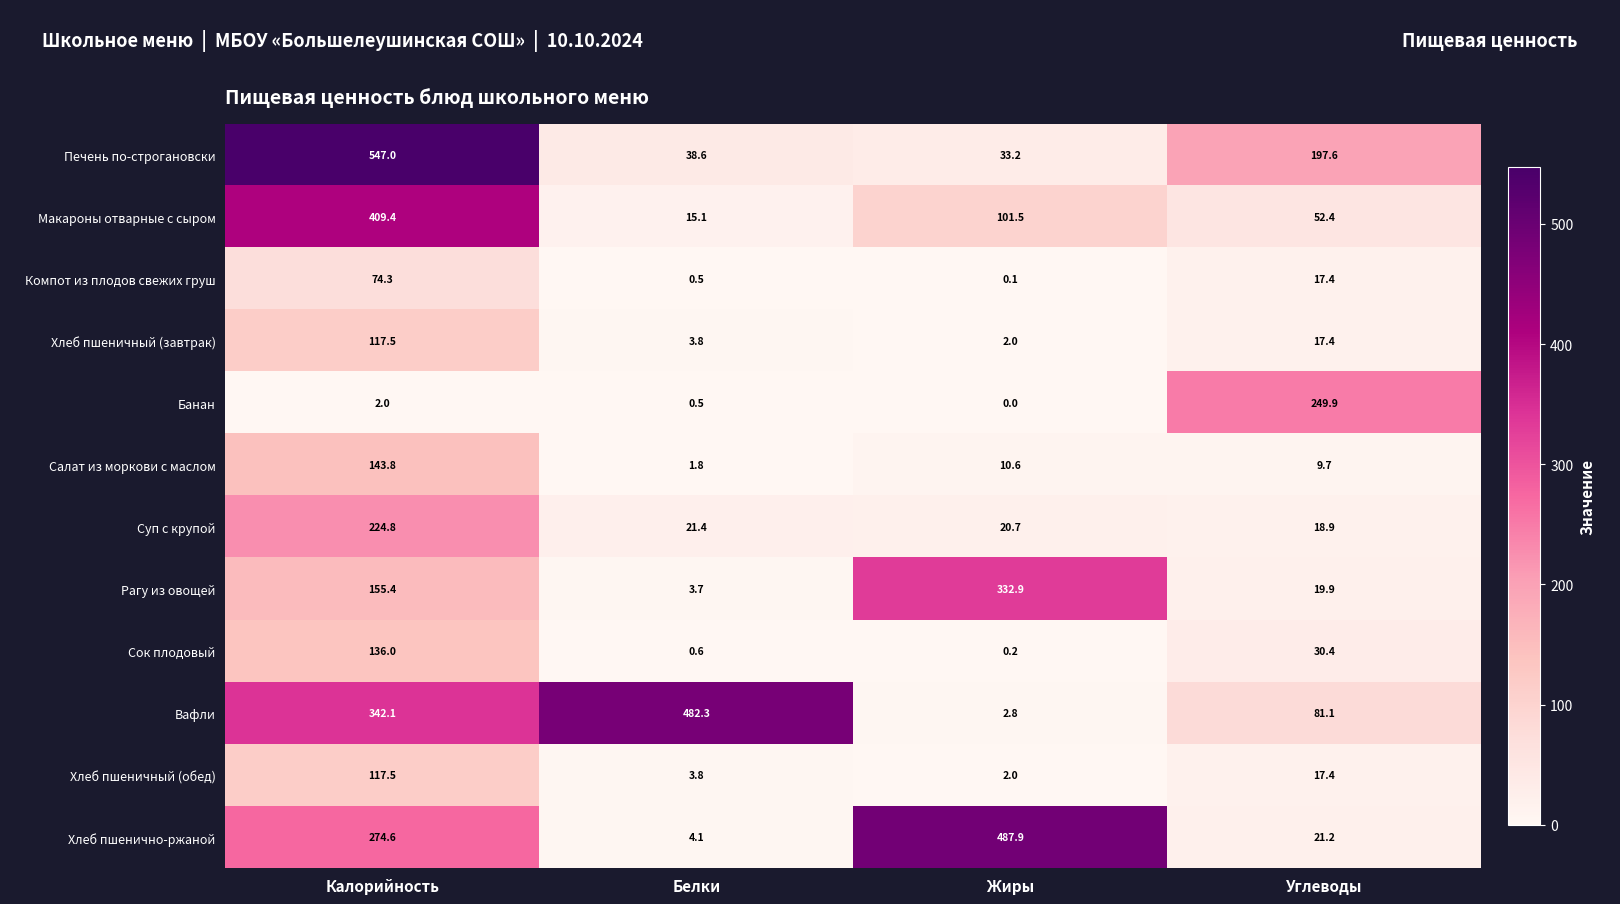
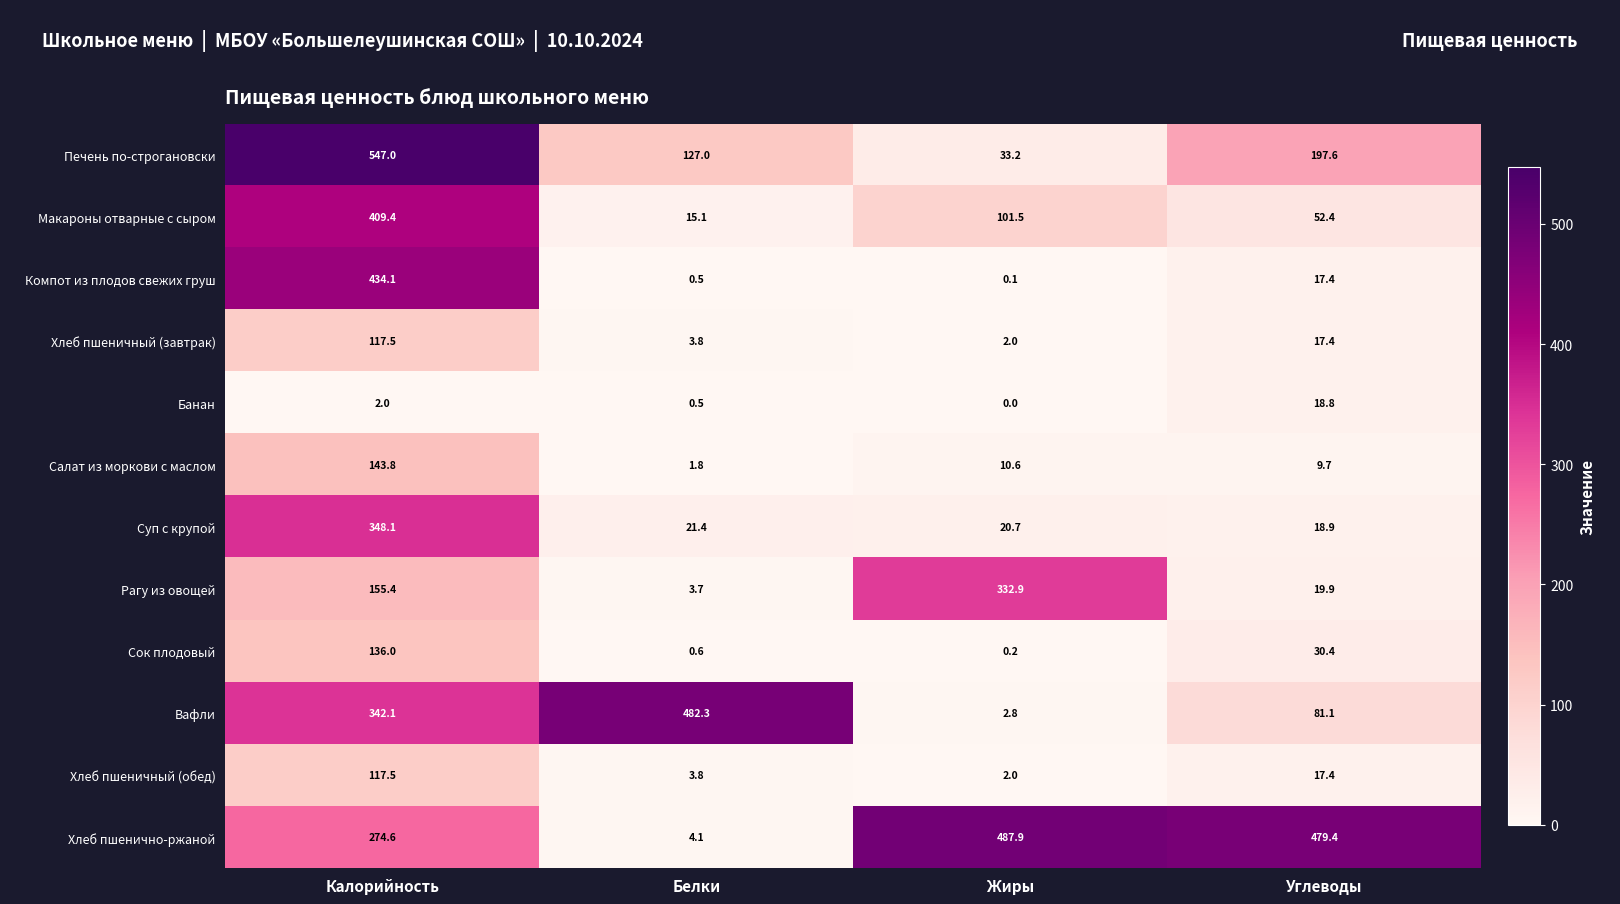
Печень по-строгановски, Белки: 38.6 -> 127.0
Компот из плодов свежих груш, Калорийность: 74.3 -> 434.1
Банан, Углеводы: 249.9 -> 18.8
Суп с крупой, Калорийность: 224.8 -> 348.1
Хлеб пшенично-ржаной, Углеводы: 21.2 -> 479.4
